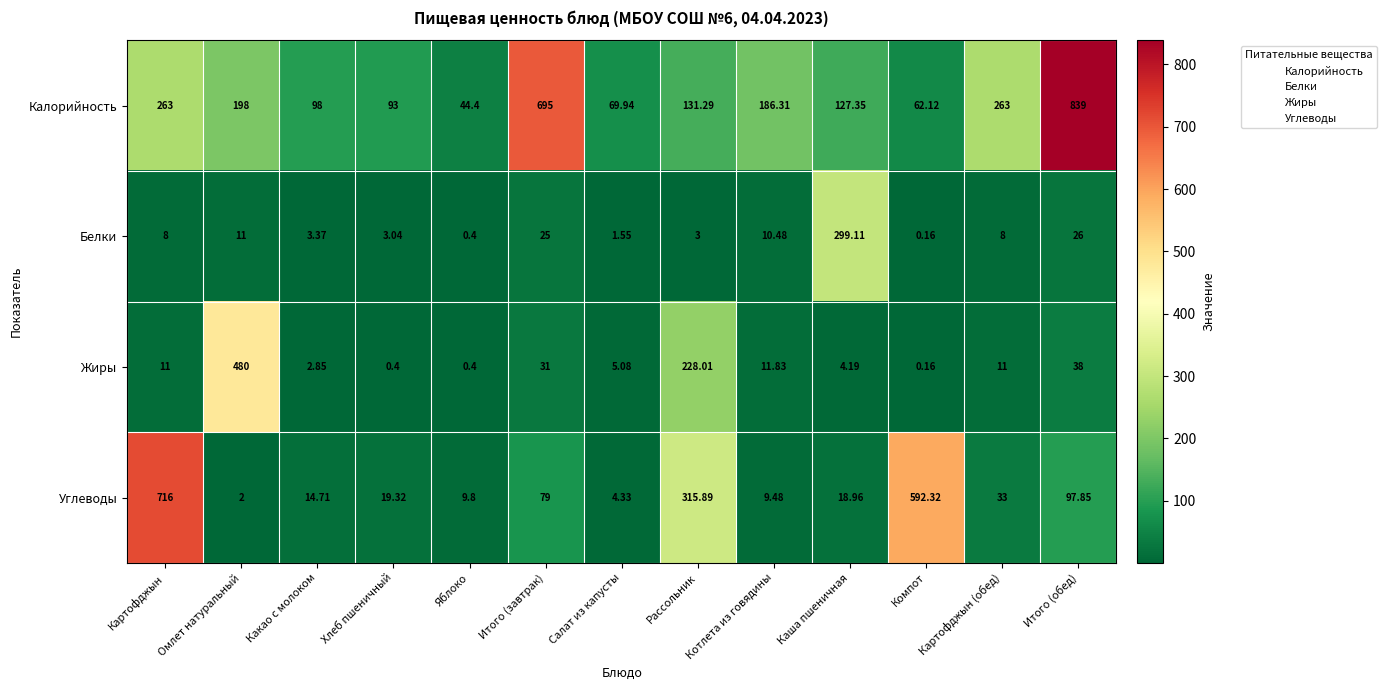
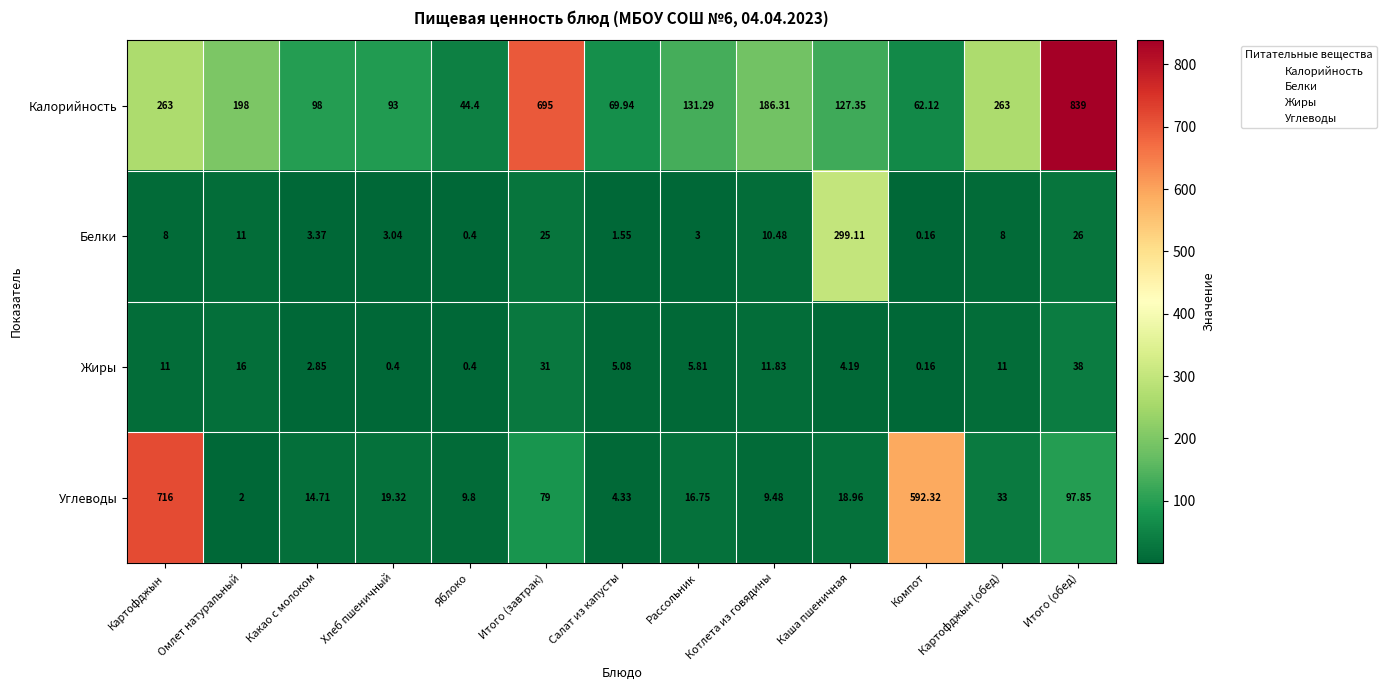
Жиры, Омлет натуральный: 480 -> 16
Жиры, Рассольник: 228.01 -> 5.81
Углеводы, Рассольник: 315.89 -> 16.75
